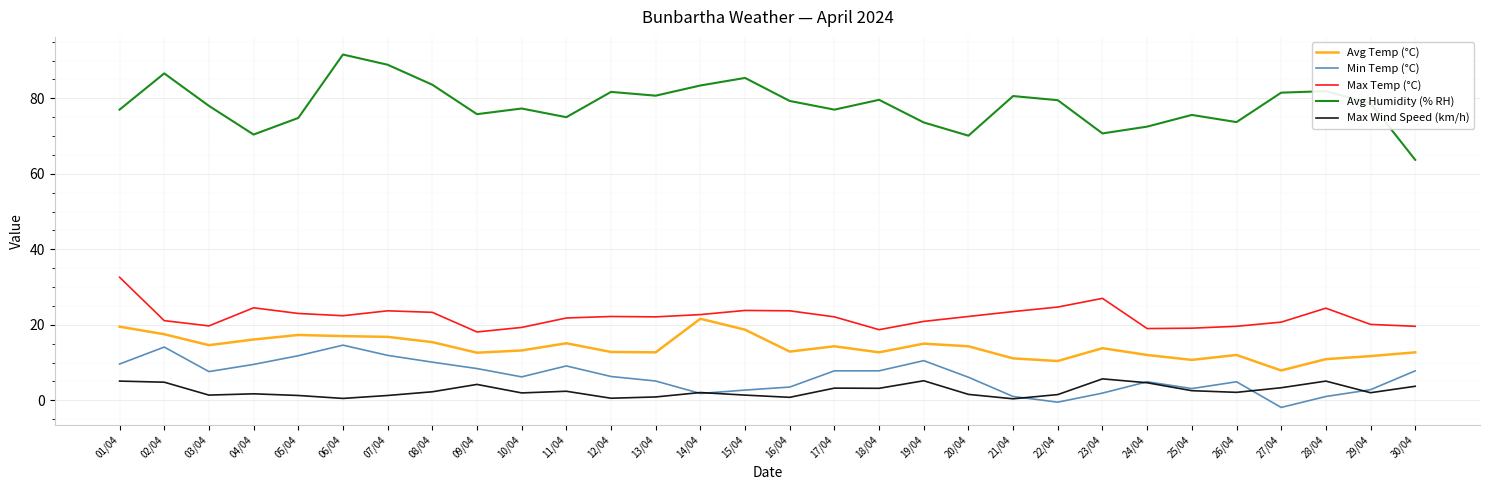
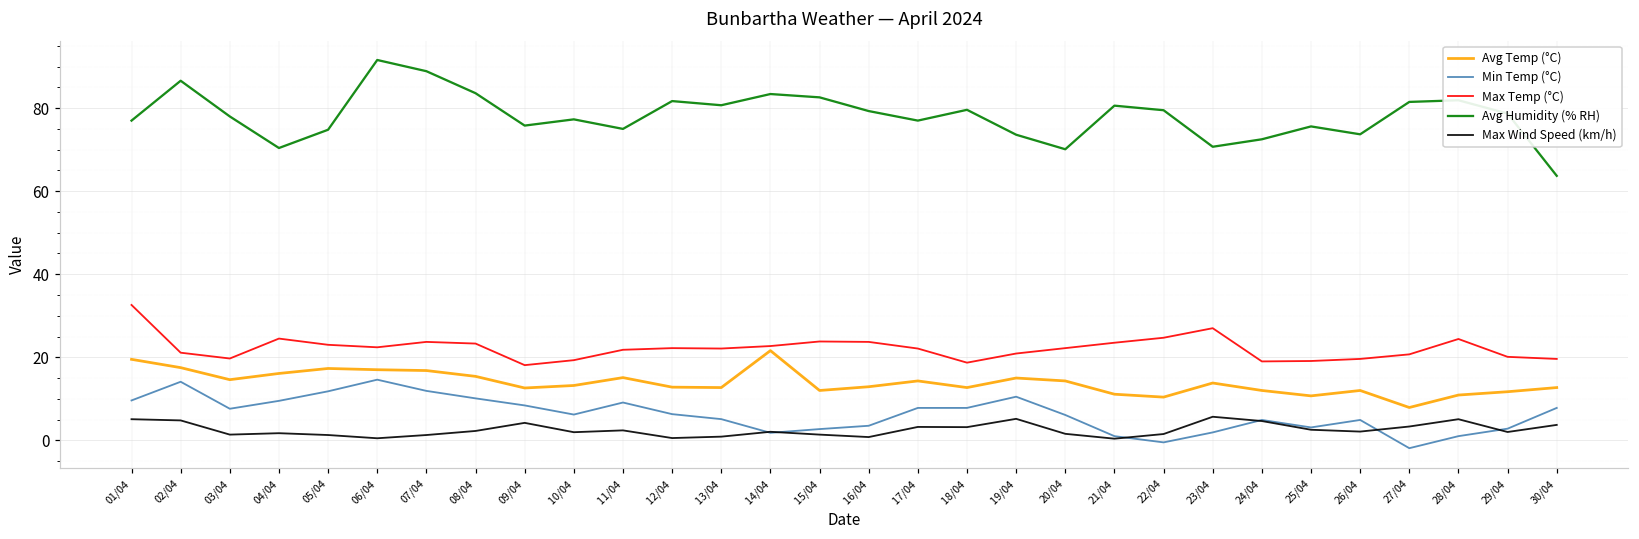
Avg Temp (°C), 15/04: 19 -> 12
Avg Humidity (% RH), 15/04: 85 -> 83
